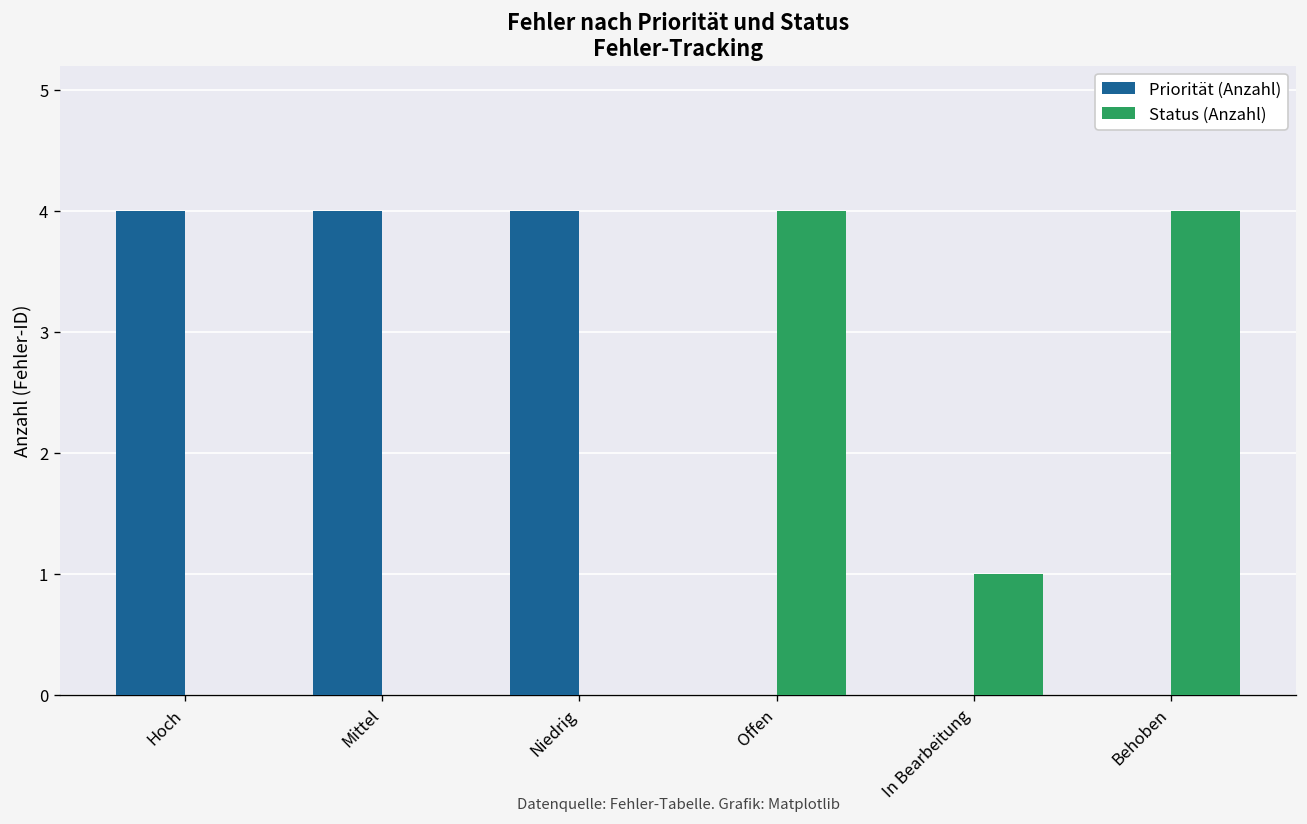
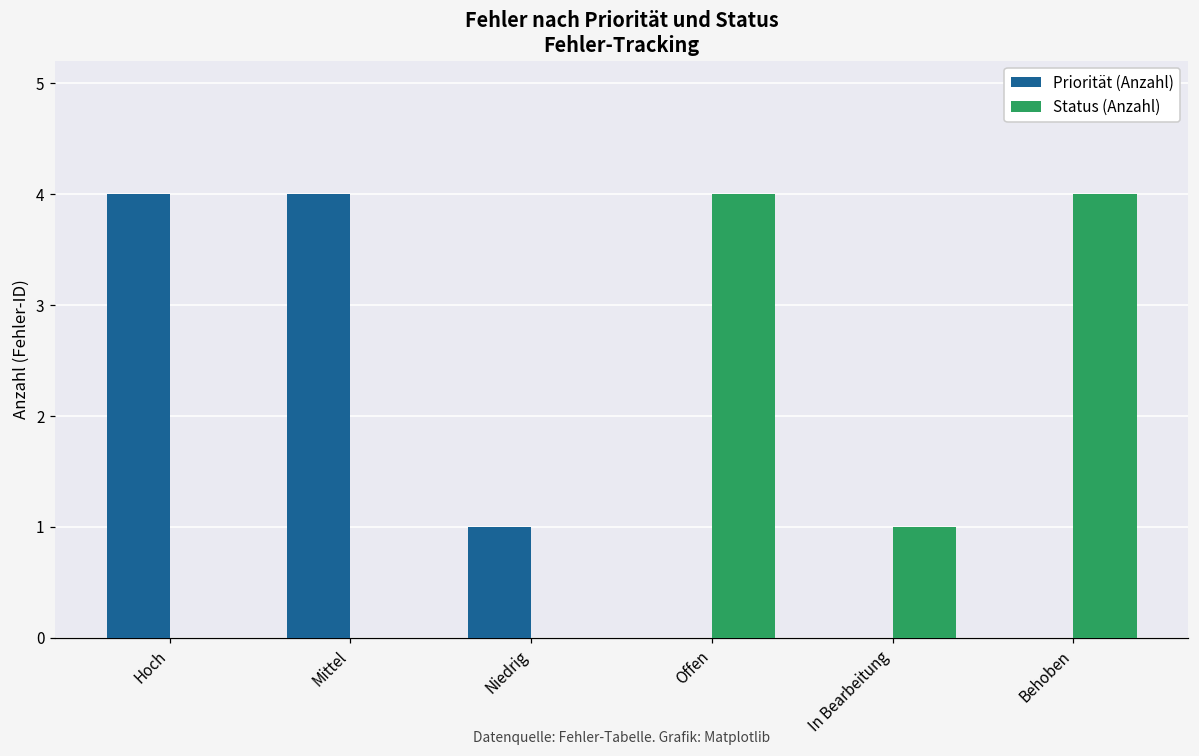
Priorität (Anzahl), Niedrig: 4 -> 1
